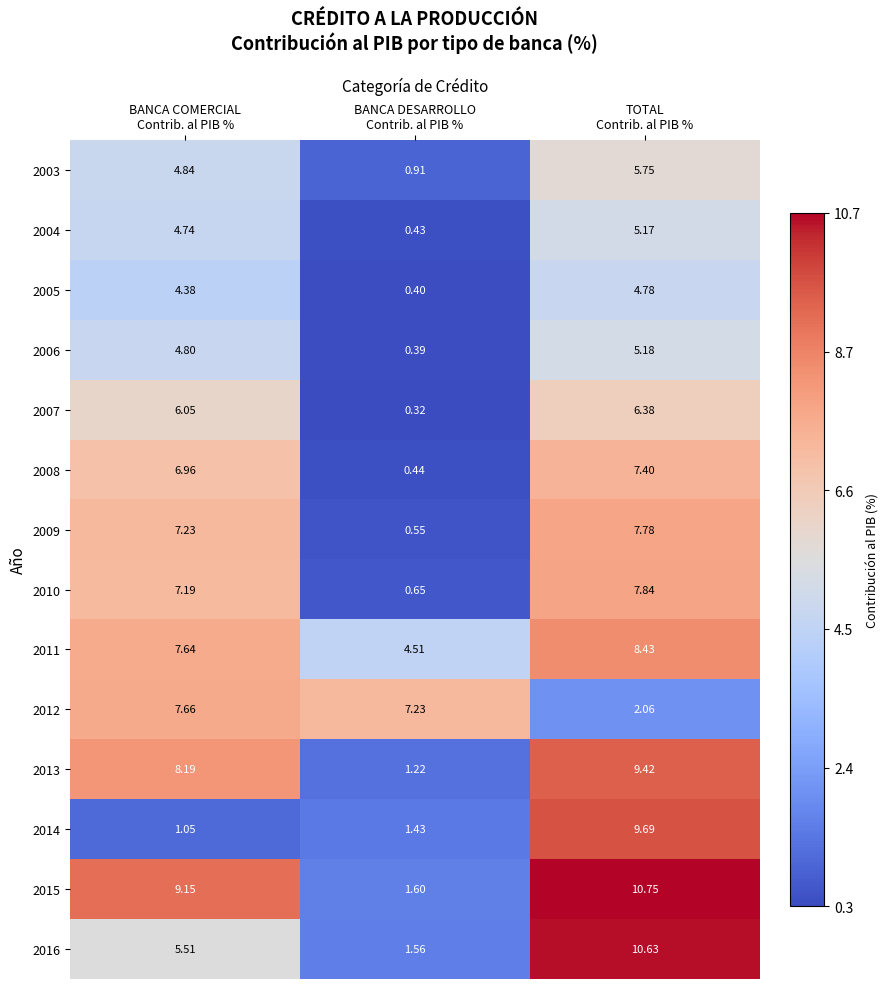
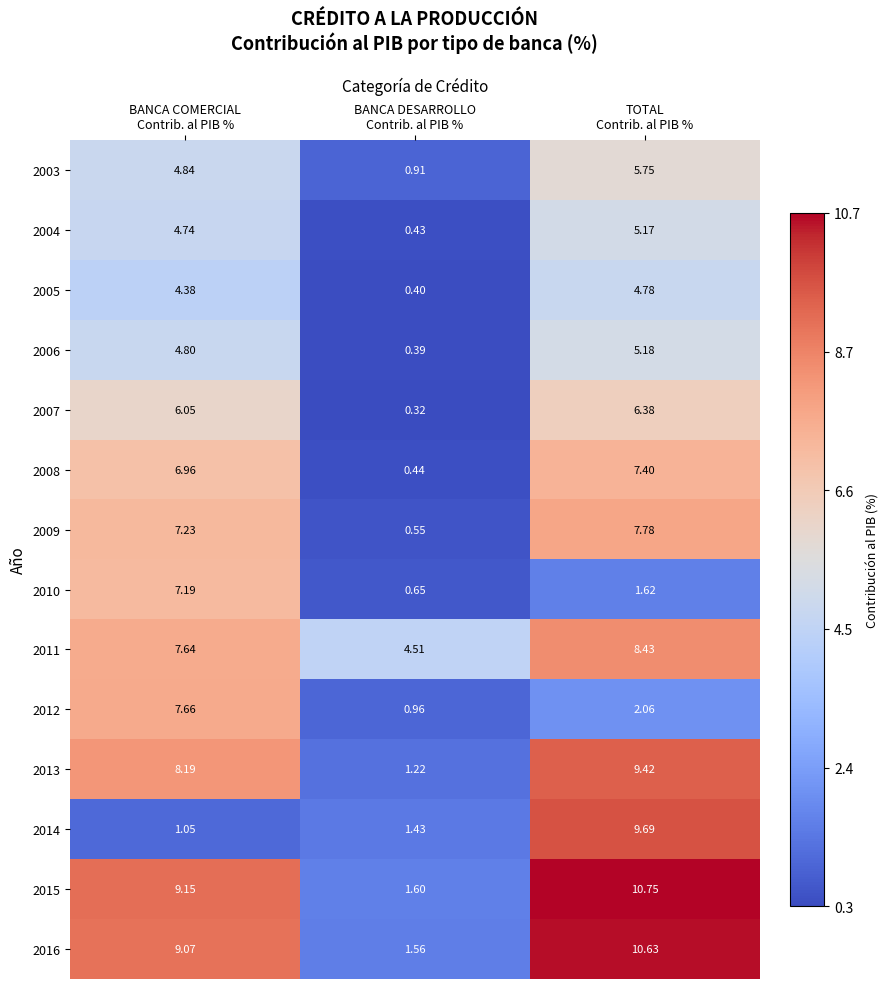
2010, TOTAL Contrib. al PIB %: 7.84 -> 1.62
2012, BANCA DESARROLLO Contrib. al PIB %: 7.23 -> 0.96
2016, BANCA COMERCIAL Contrib. al PIB %: 5.51 -> 9.07
